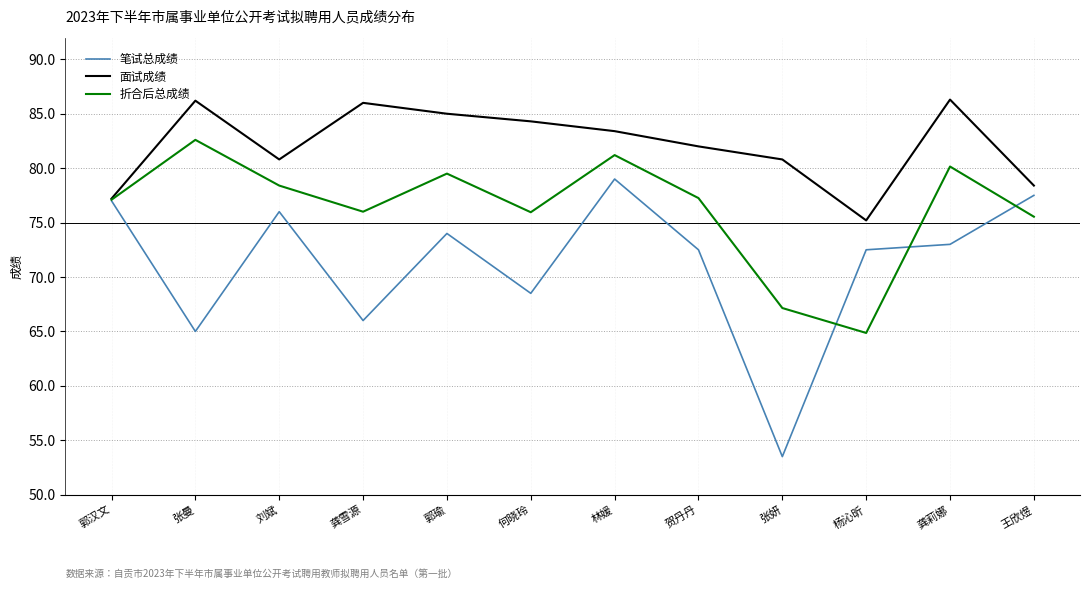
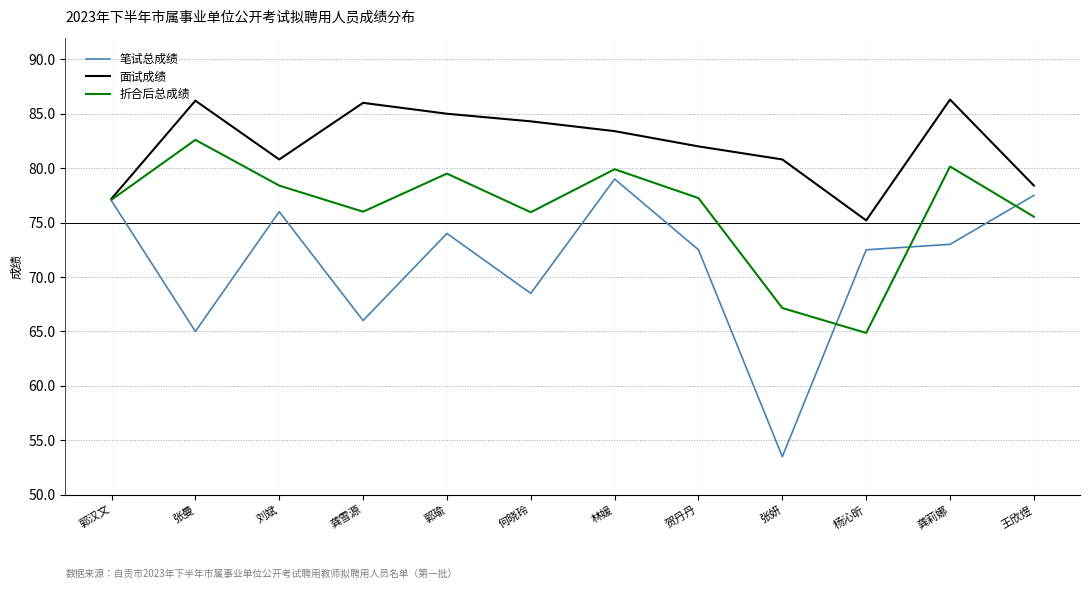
折合后总成绩, 林媛: 81.2 -> 79.9
